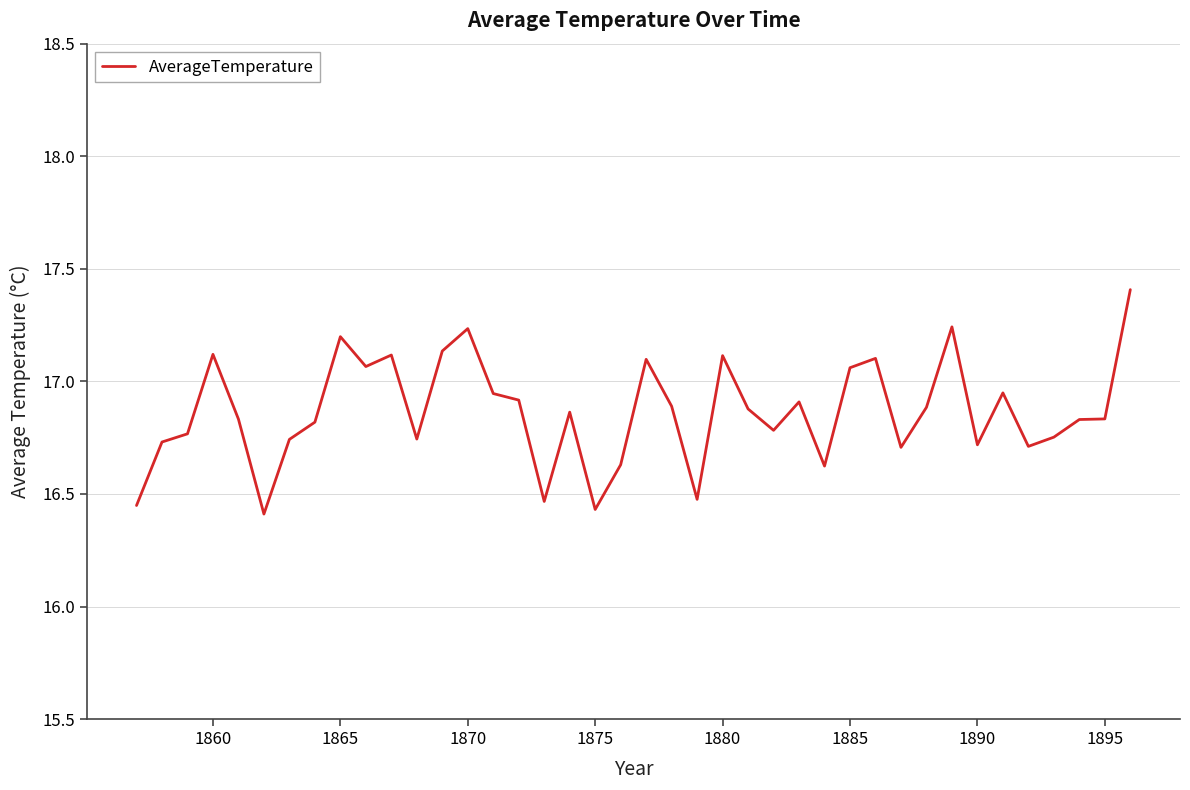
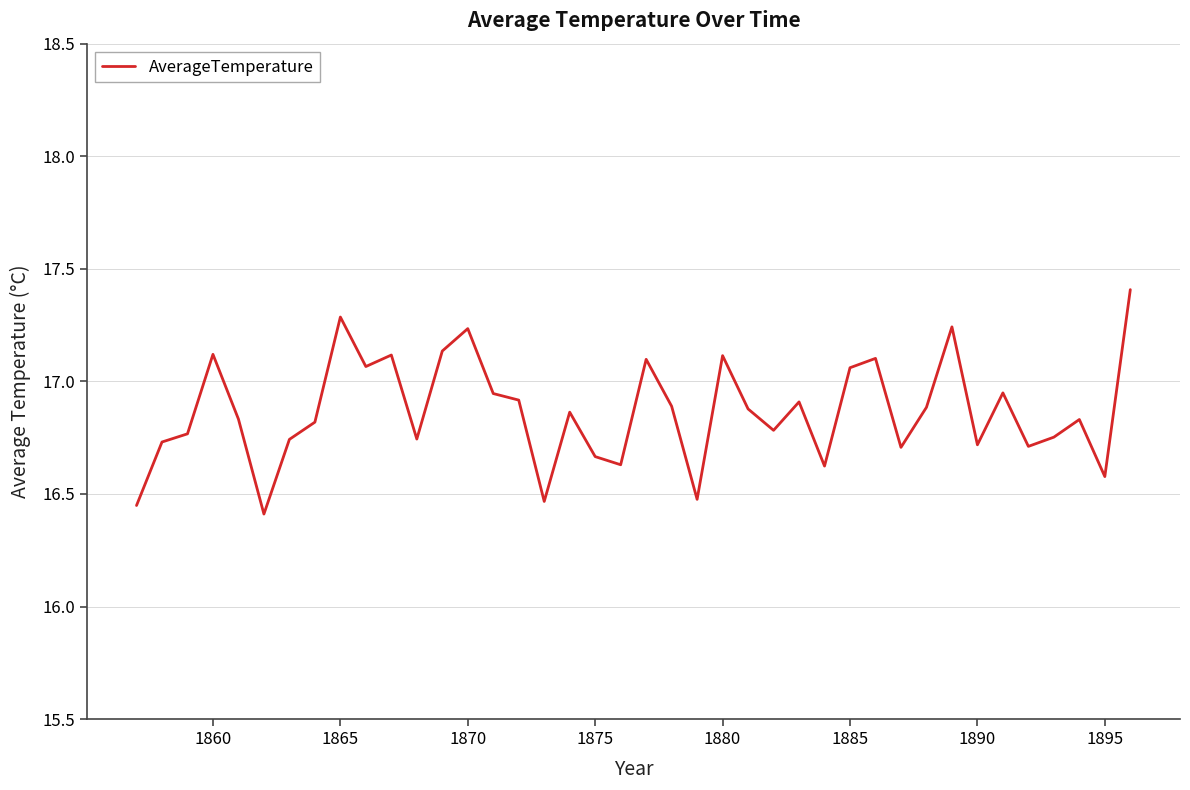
1865: 17.20 -> 17.29
1875: 16.43 -> 16.67
1895: 16.83 -> 16.58
